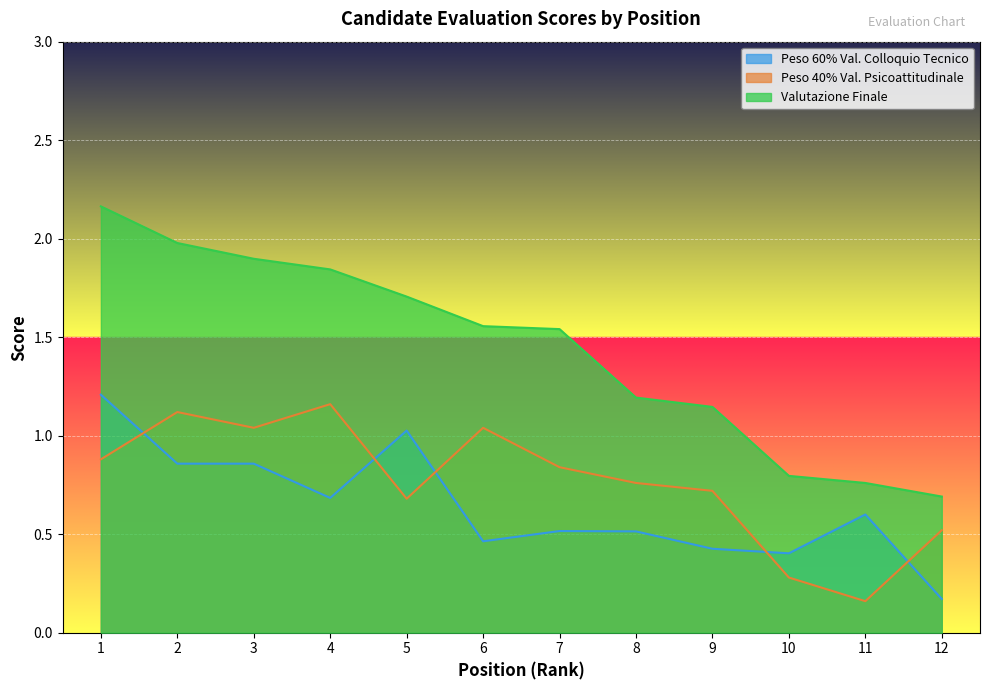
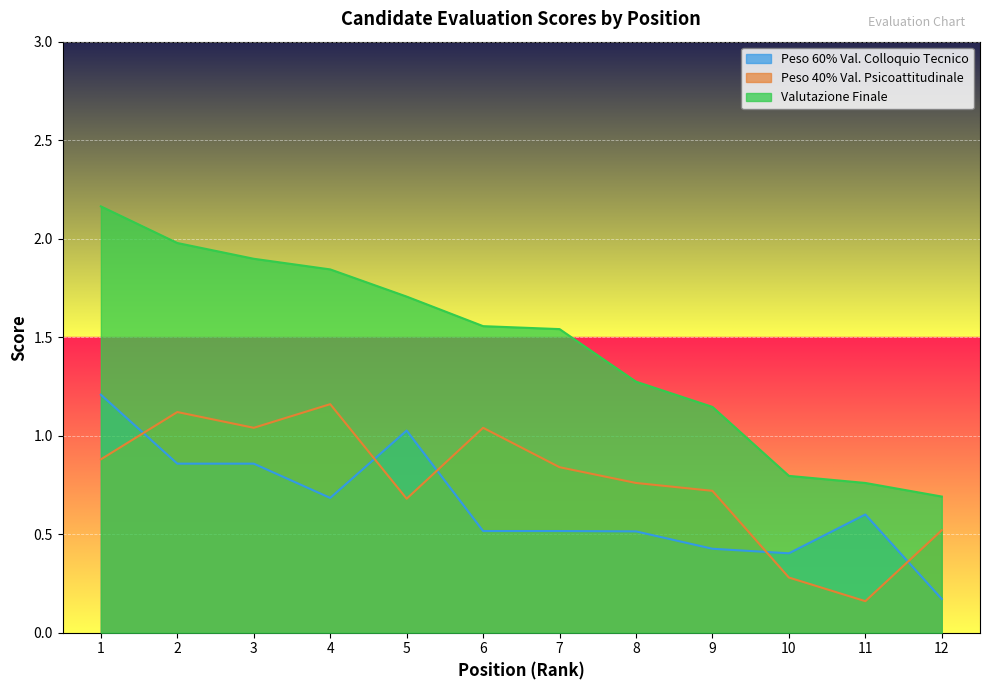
Peso 60% Val. Colloquio Tecnico, 6: 0.46 -> 0.52
Valutazione Finale, 8: 1.19 -> 1.27
